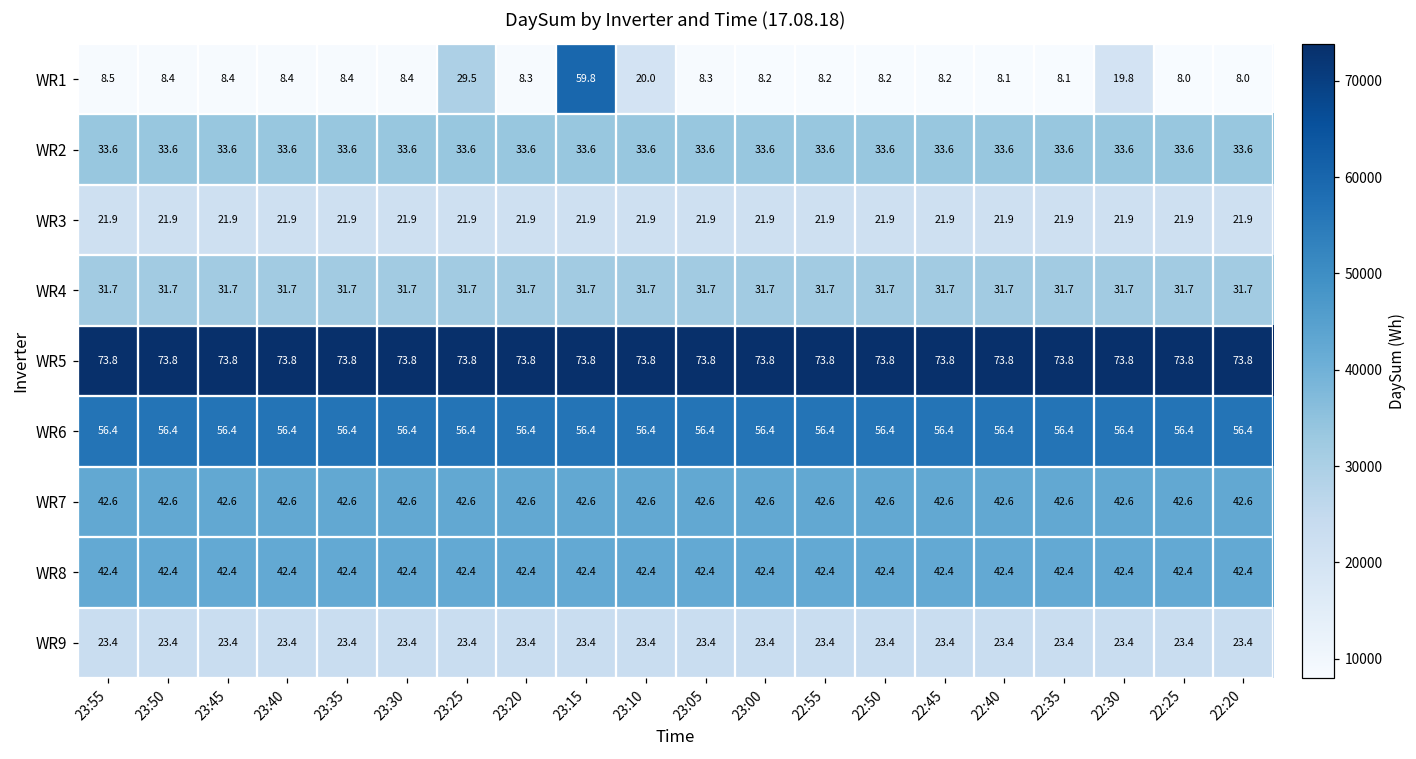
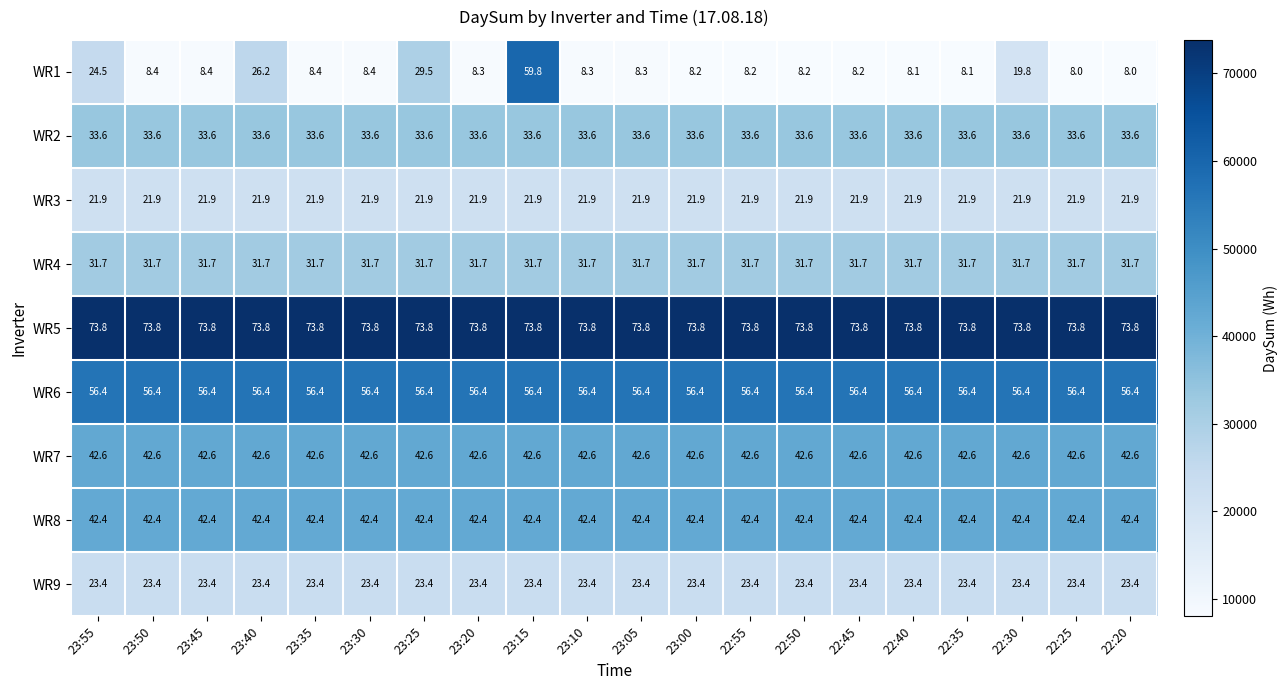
WR1, 23:55: 8.5 -> 24.5
WR1, 23:40: 8.4 -> 26.2
WR1, 23:10: 20.0 -> 8.3
